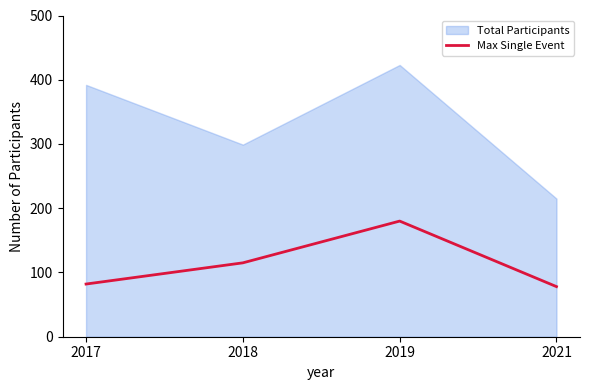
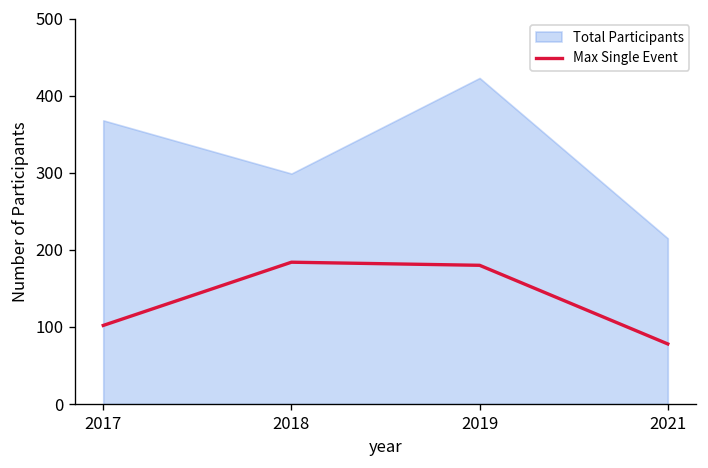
Max Single Event, 2017: 80 -> 100
Total Participants, 2017: 390 -> 370
Max Single Event, 2018: 120 -> 180
